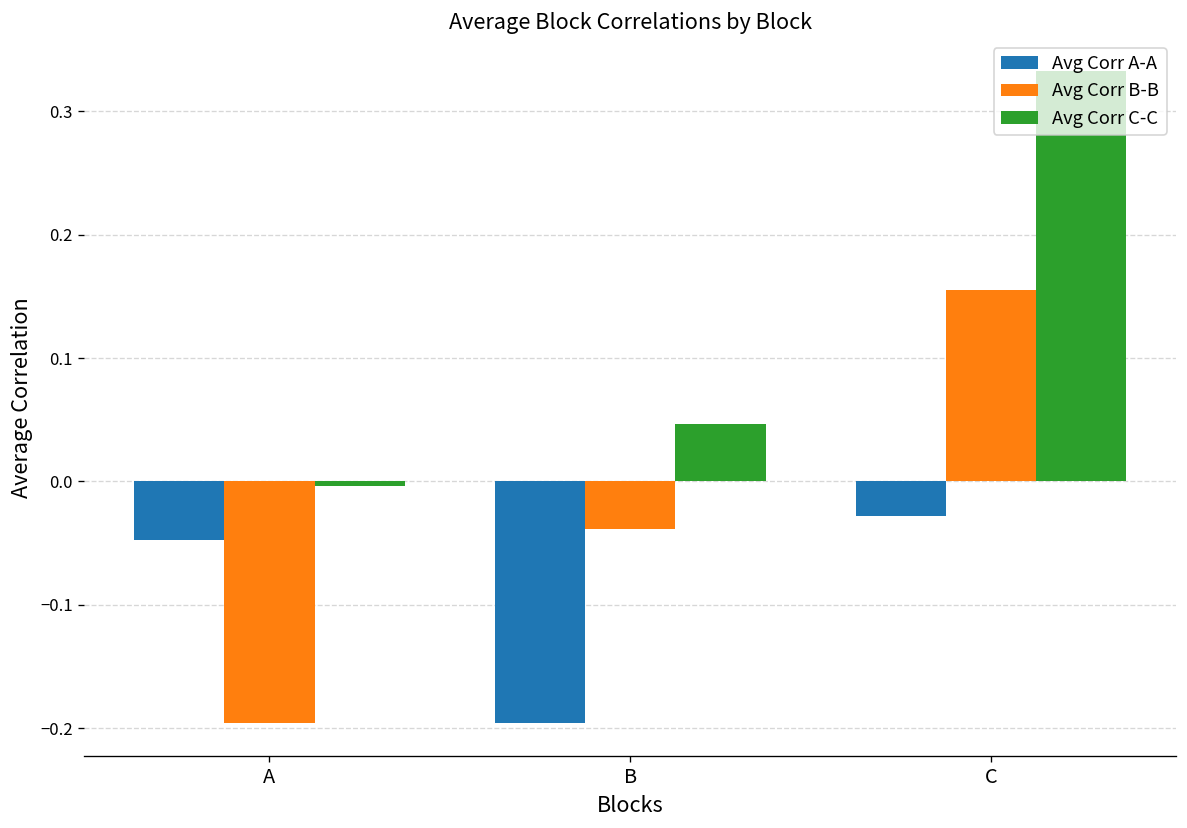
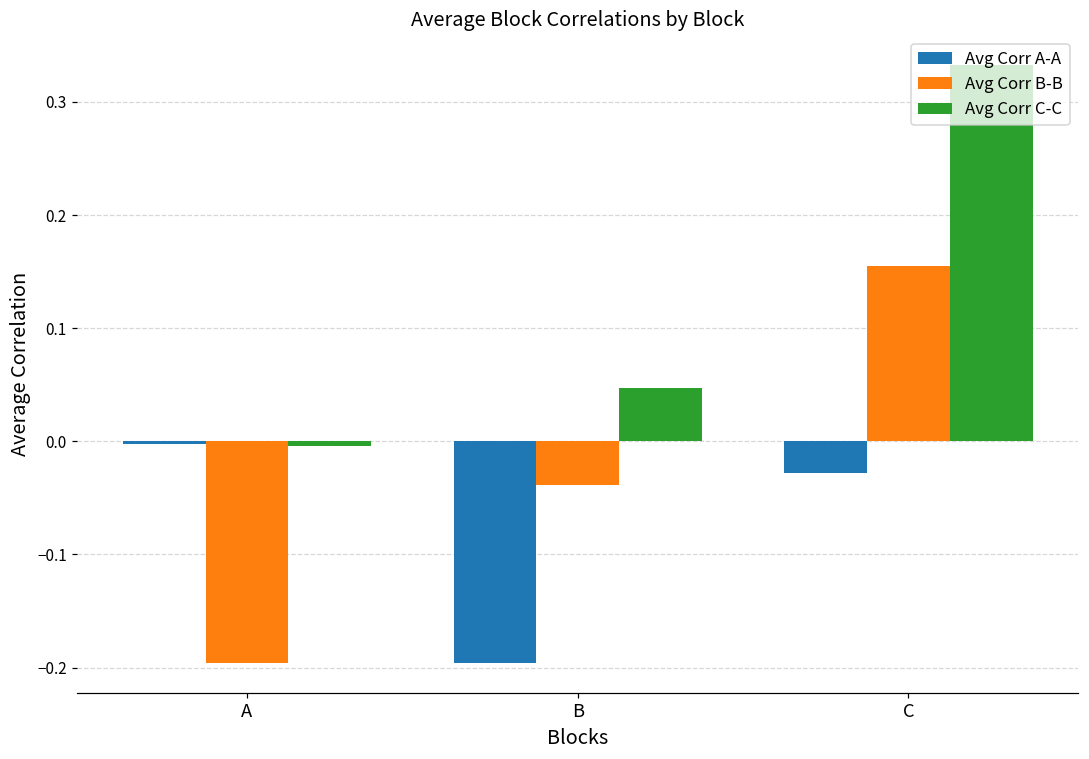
Avg Corr A-A, A: -0.047 -> -0.002
